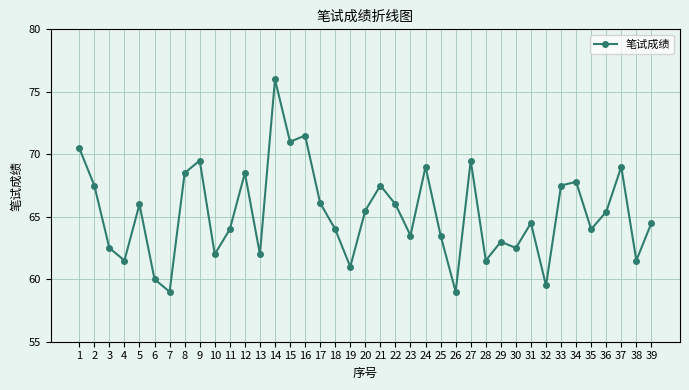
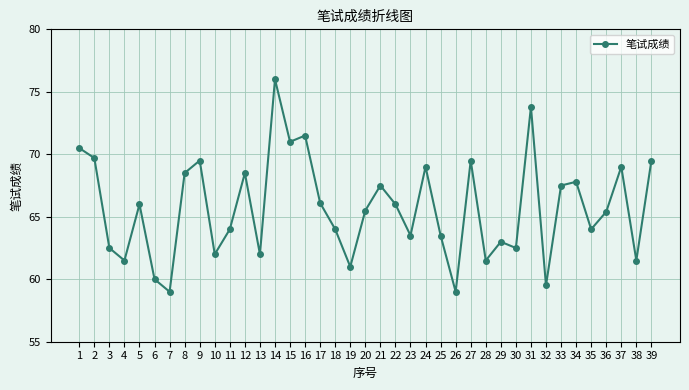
2: 67.5 -> 69.7
31: 64.5 -> 73.8
39: 64.5 -> 69.5
